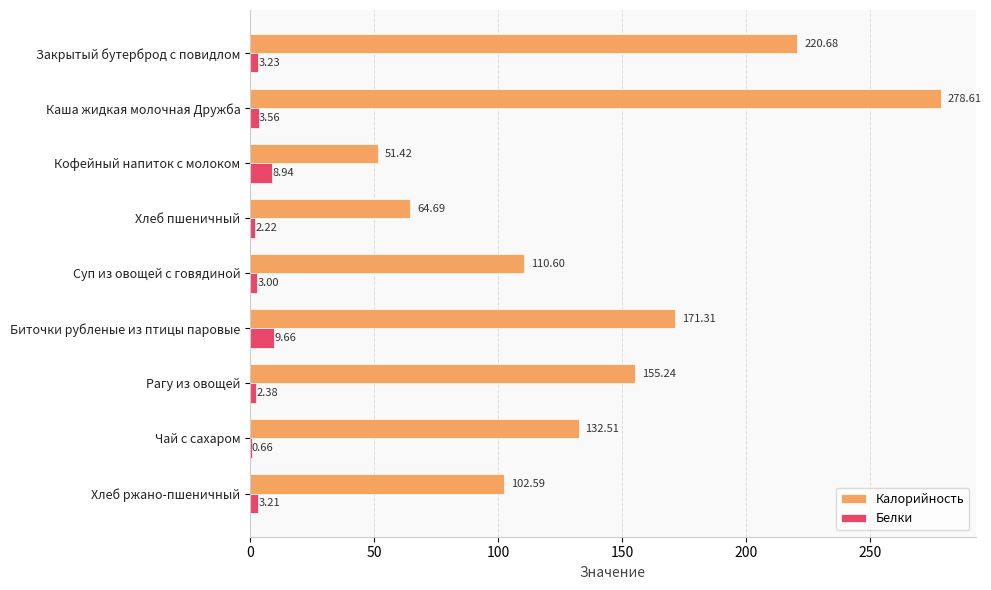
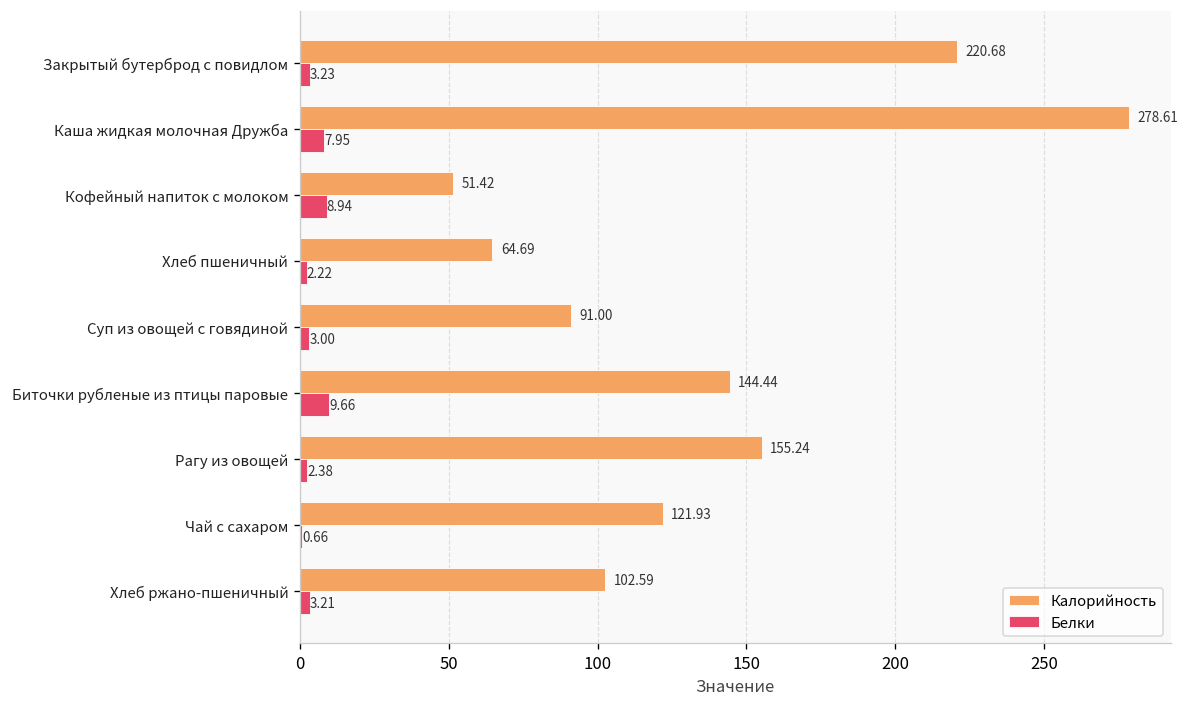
Белки, Каша жидкая молочная Дружба: 3.56 -> 7.95
Калорийность, Суп из овощей с говядиной: 110.60 -> 91.00
Калорийность, Биточки рубленые из птицы паровые: 171.31 -> 144.44
Калорийность, Чай с сахаром: 132.51 -> 121.93
